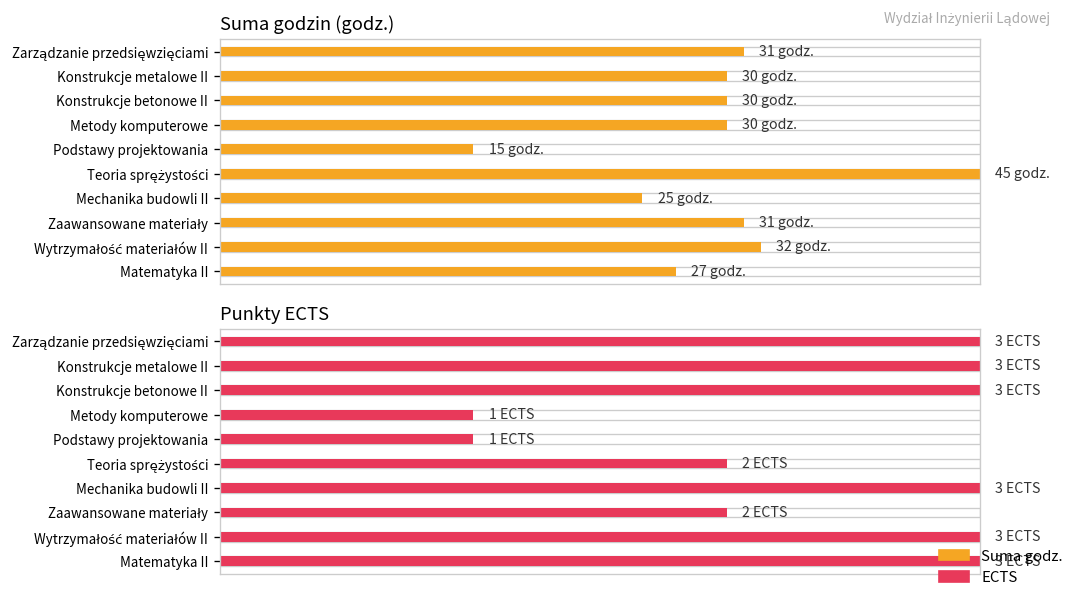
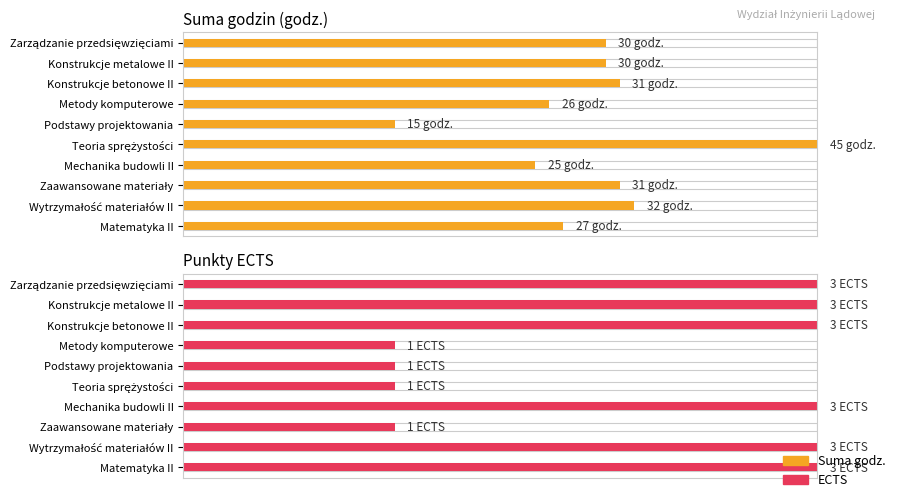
Suma godzin (godz.), Suma godz., Zarządzanie przedsięwzięciami: 31 -> 30
Suma godzin (godz.), Suma godz., Konstrukcje betonowe II: 30 -> 31
Suma godzin (godz.), Suma godz., Metody komputerowe: 30 -> 26
Punkty ECTS, ECTS, Teoria sprężystości: 2 -> 1
Punkty ECTS, ECTS, Zaawansowane materiały: 2 -> 1
